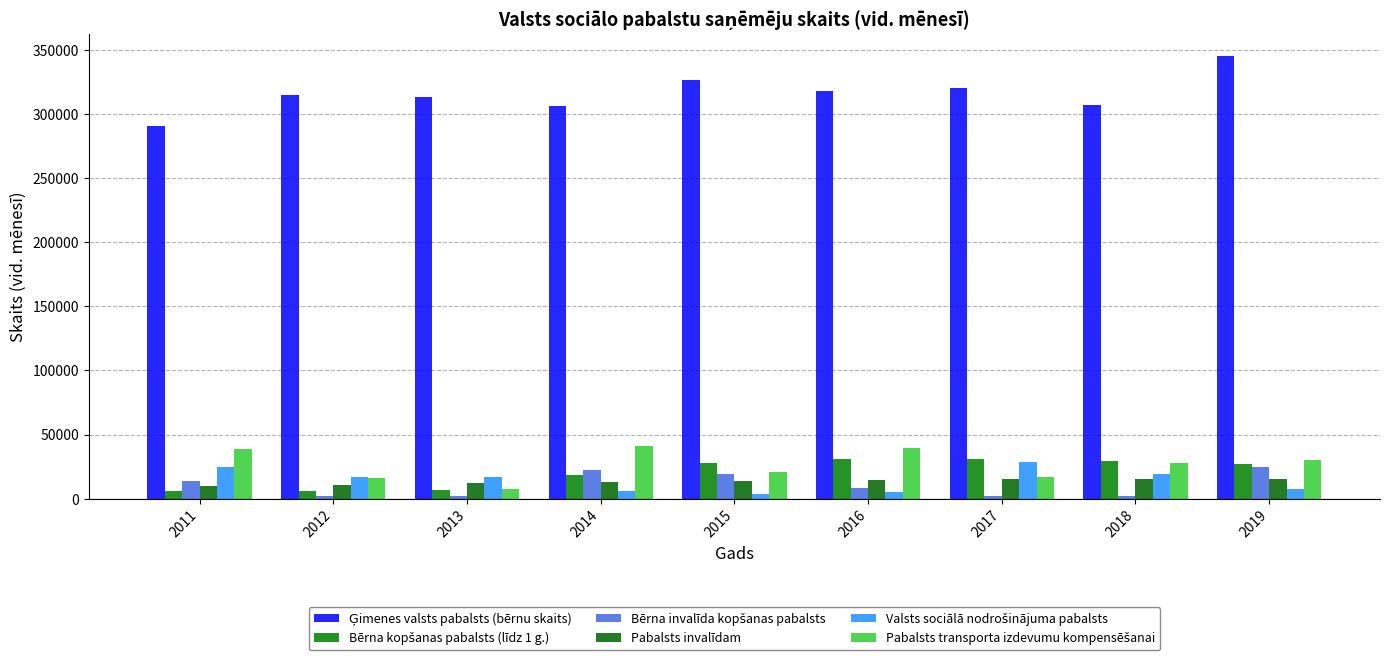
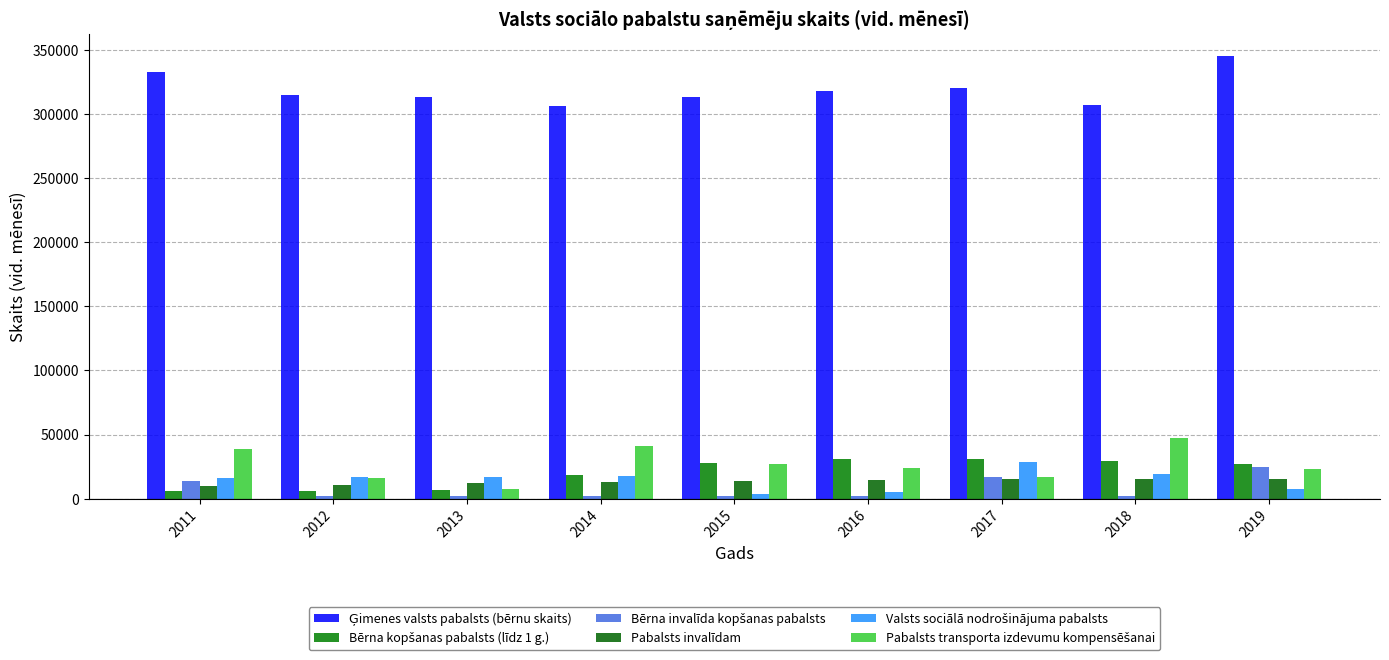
Ģimenes valsts pabalsts (bērnu skaits), 2011: 291000 -> 332000
Valsts sociālā nodrošinājuma pabalsts, 2011: 25000 -> 16000
Bērna invalīda kopšanas pabalsts, 2014: 23000 -> 2000
Valsts sociālā nodrošinājuma pabalsts, 2014: 6000 -> 17000
Ģimenes valsts pabalsts (bērnu skaits), 2015: 327000 -> 313000
Bērna invalīda kopšanas pabalsts, 2015: 19000 -> 2000
Pabalsts transporta izdevumu kompensēšanai, 2015: 21000 -> 27000
Bērna invalīda kopšanas pabalsts, 2016: 9000 -> 2000
Pabalsts transporta izdevumu kompensēšanai, 2016: 40000 -> 24000
Bērna invalīda kopšanas pabalsts, 2017: 2000 -> 17000
Pabalsts transporta izdevumu kompensēšanai, 2018: 28000 -> 48000
Pabalsts transporta izdevumu kompensēšanai, 2019: 30000 -> 23000
